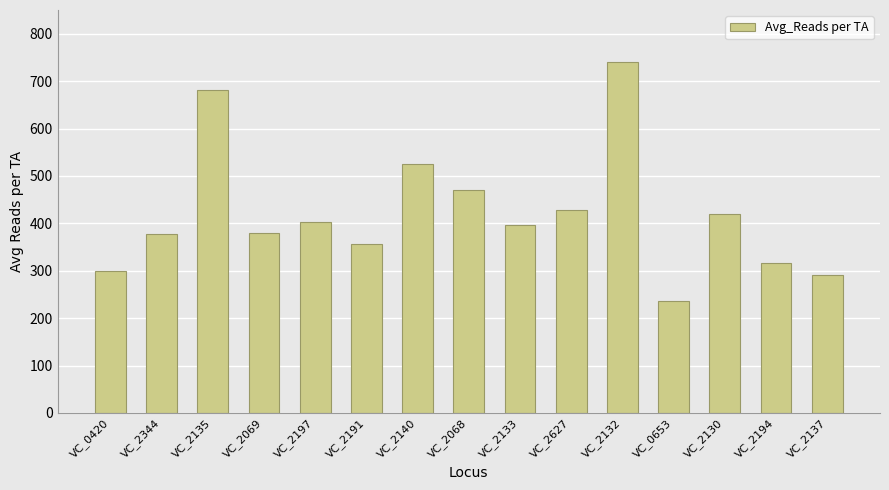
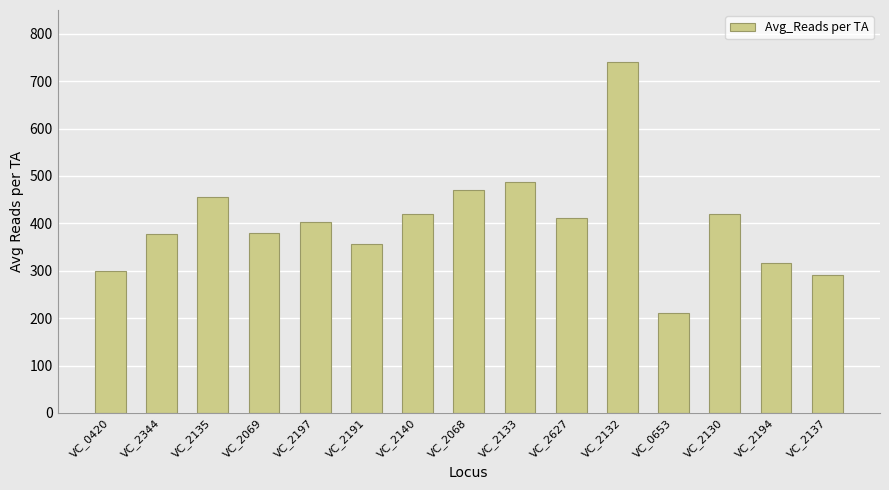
VC_2135: 680 -> 460
VC_2140: 530 -> 420
VC_2133: 400 -> 490
VC_2627: 430 -> 410
VC_0653: 240 -> 210
